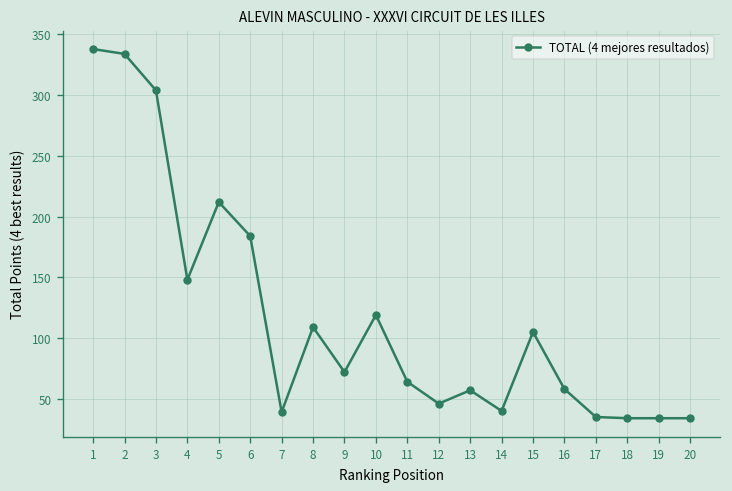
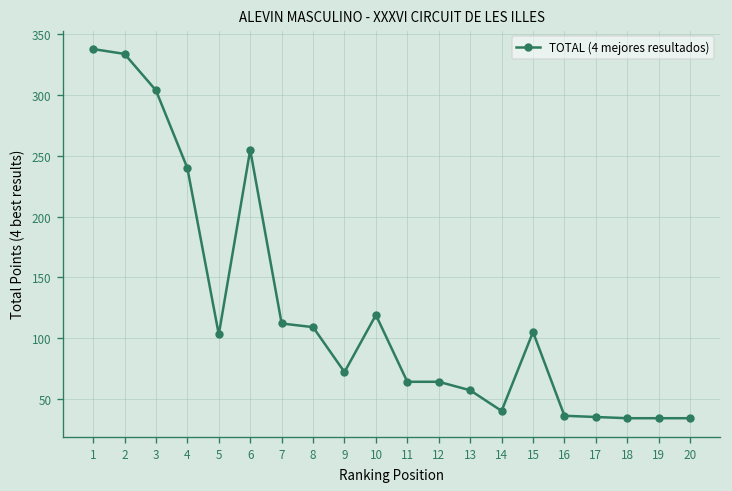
4: 148 -> 240
5: 212 -> 103
6: 184 -> 255
7: 39 -> 112
12: 46 -> 64
16: 58 -> 36
